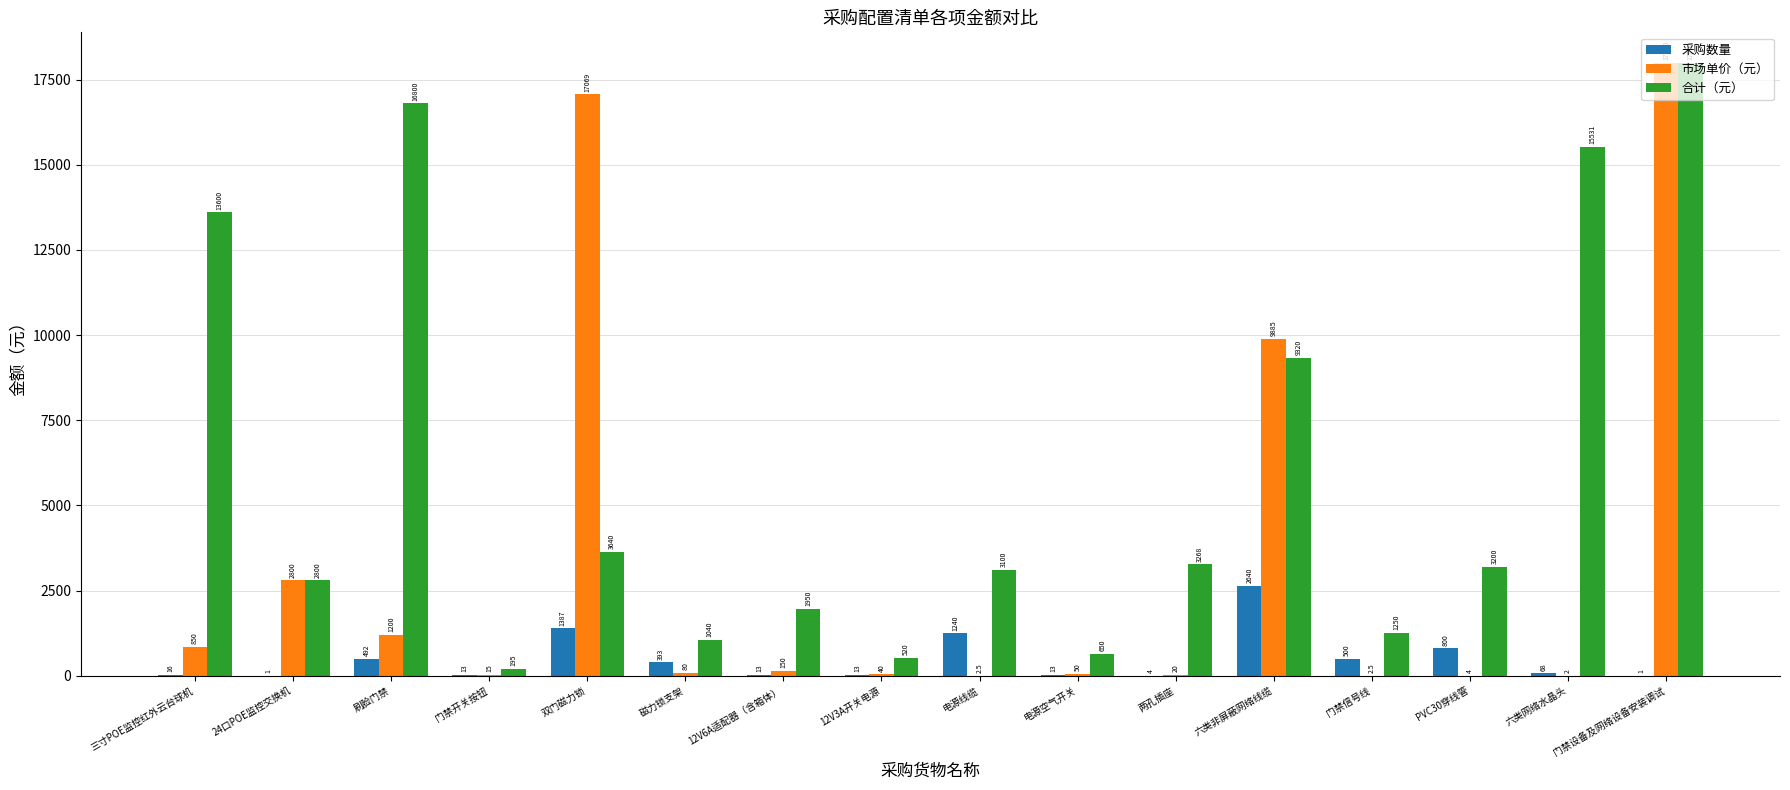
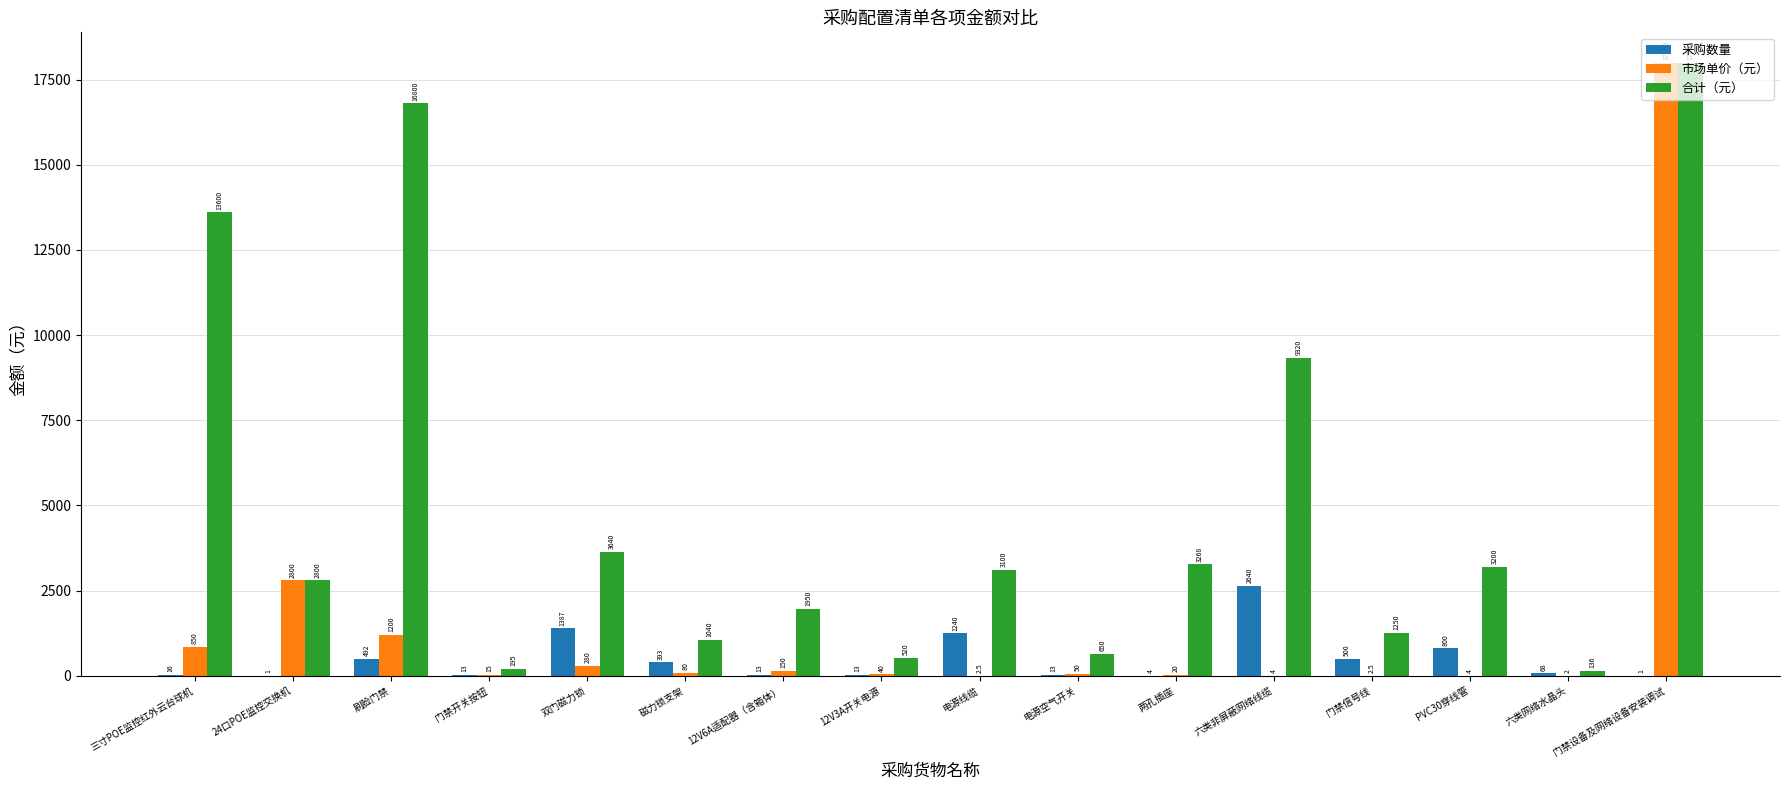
市场单价（元）, 双门磁力锁: 17069 -> 280
市场单价（元）, 六类非屏蔽网络线缆: 9885 -> 4
合计（元）, 六类网络水晶头: 15531 -> 136
